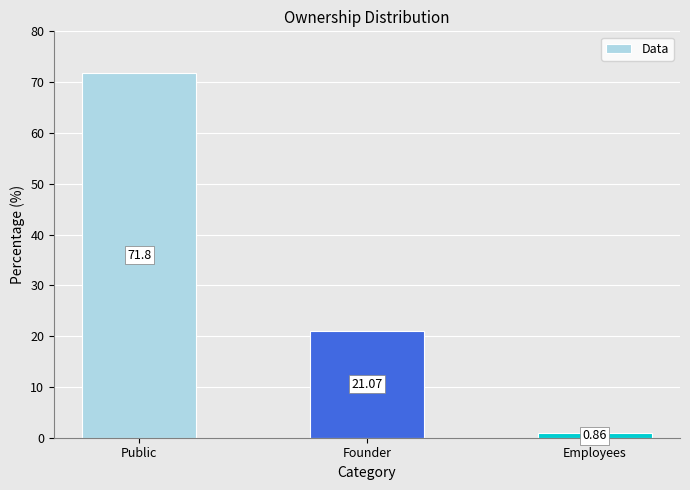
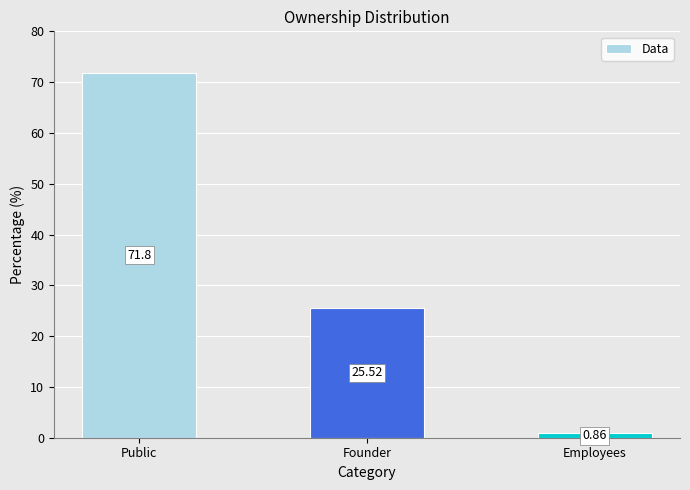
Founder: 21.07 -> 25.52
